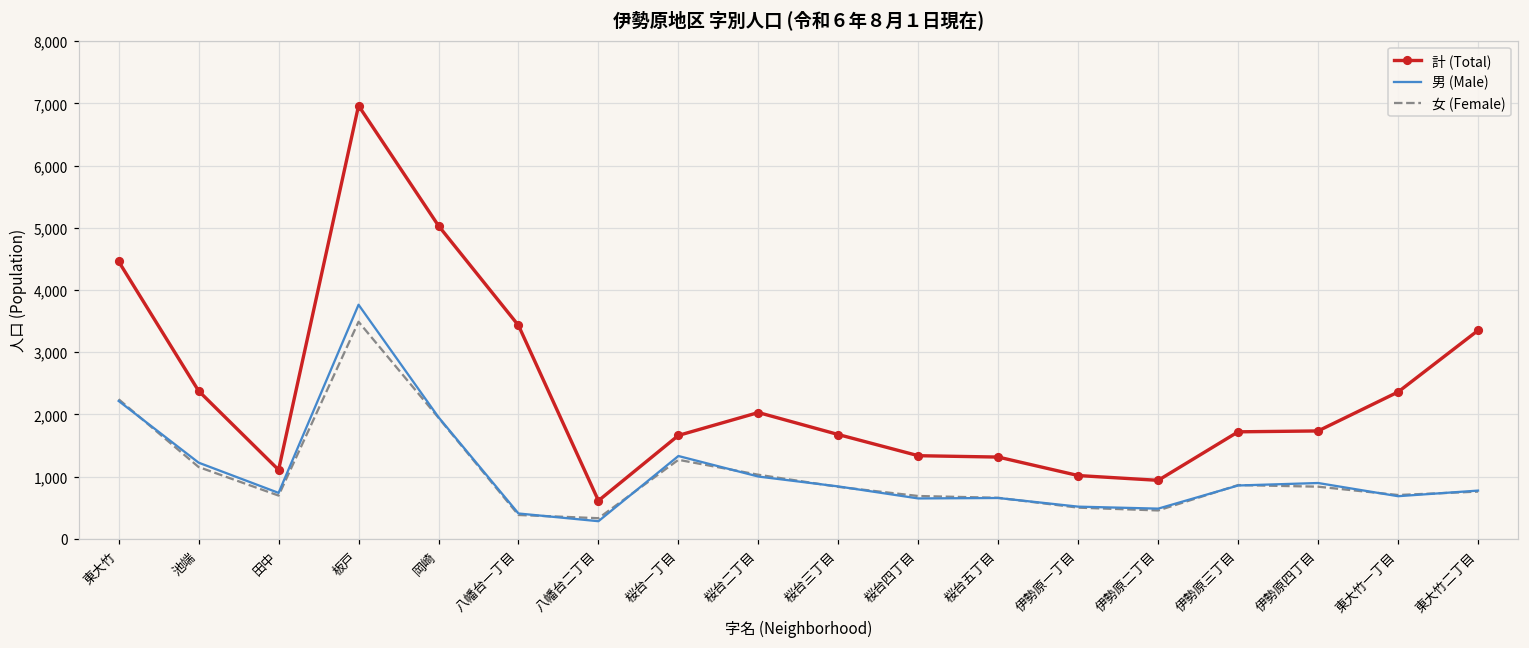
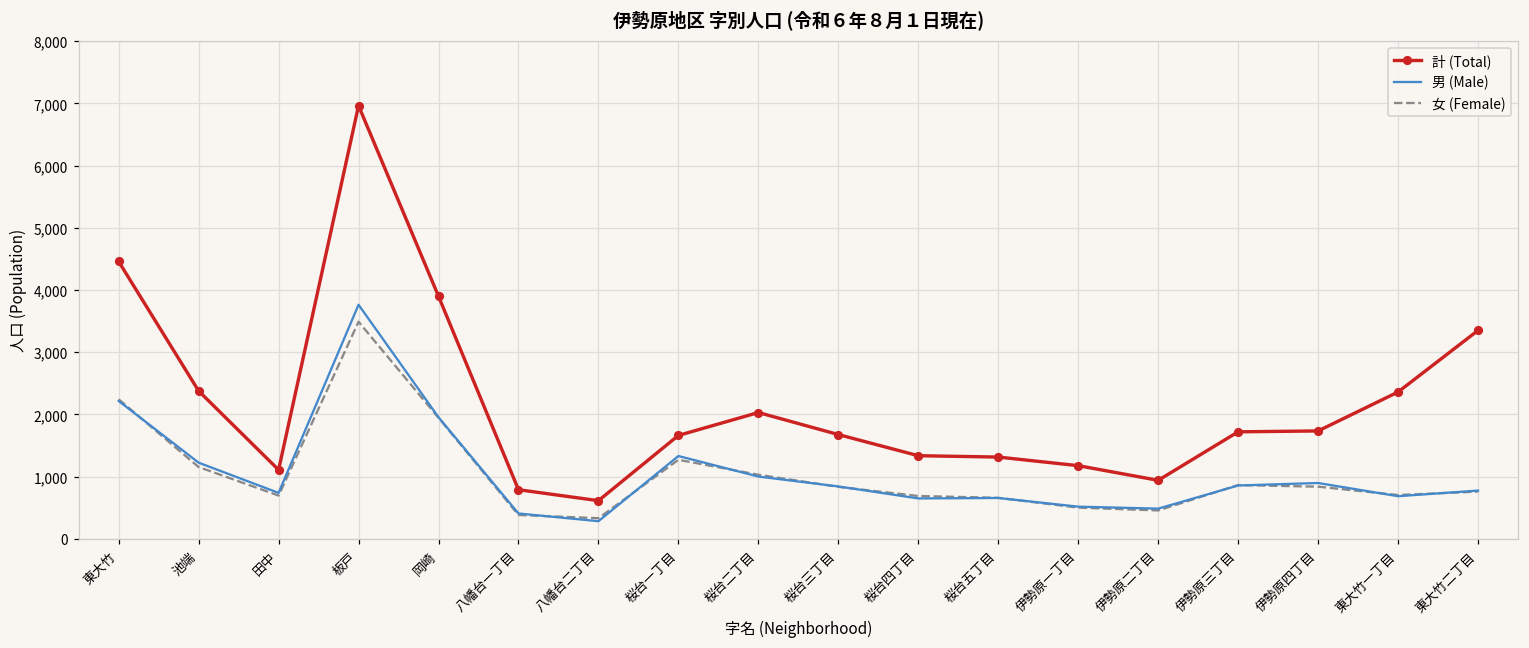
計 (Total), 岡崎: 5,000 -> 3,900
計 (Total), 八幡台一丁目: 3,400 -> 800
計 (Total), 伊勢原一丁目: 1,000 -> 1,200
